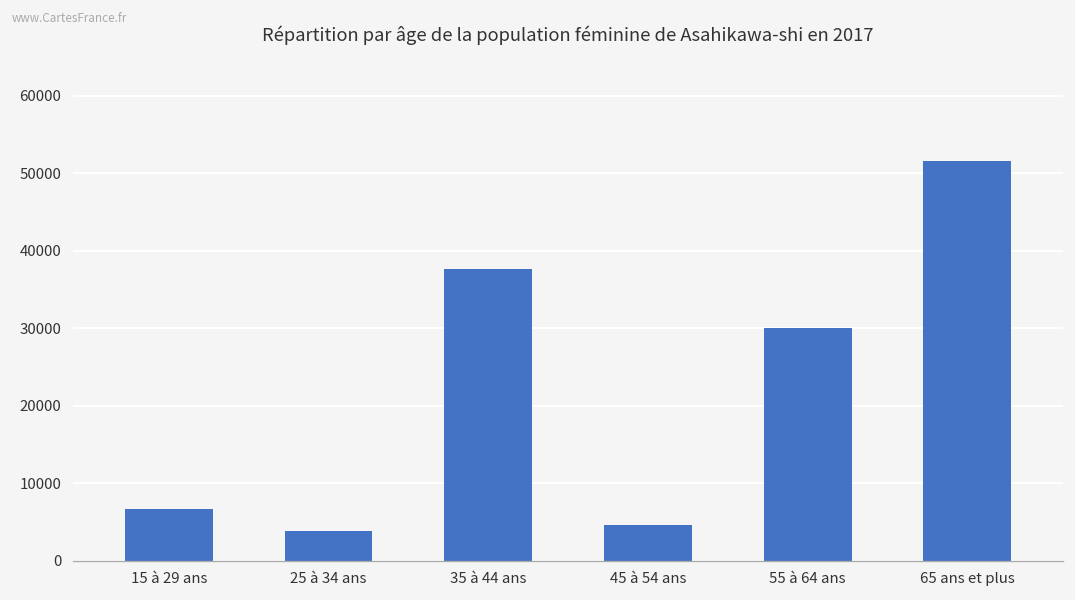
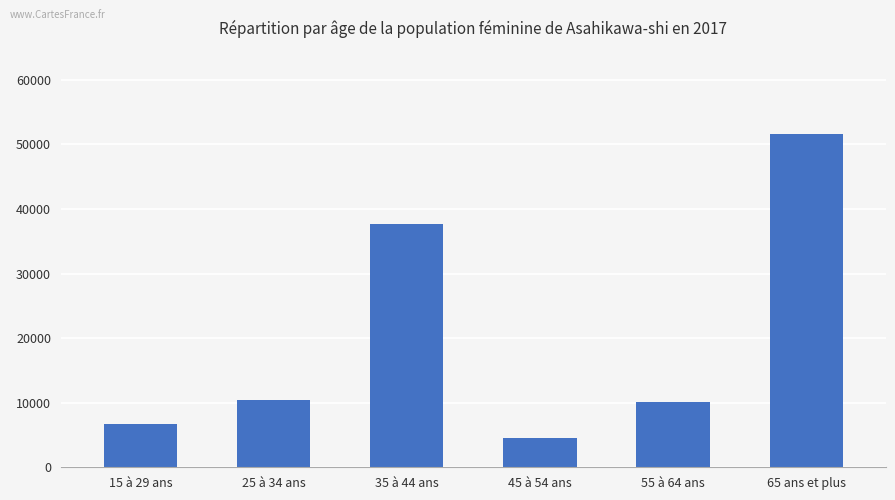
25 à 34 ans: 4000 -> 10000
55 à 64 ans: 30000 -> 10000
